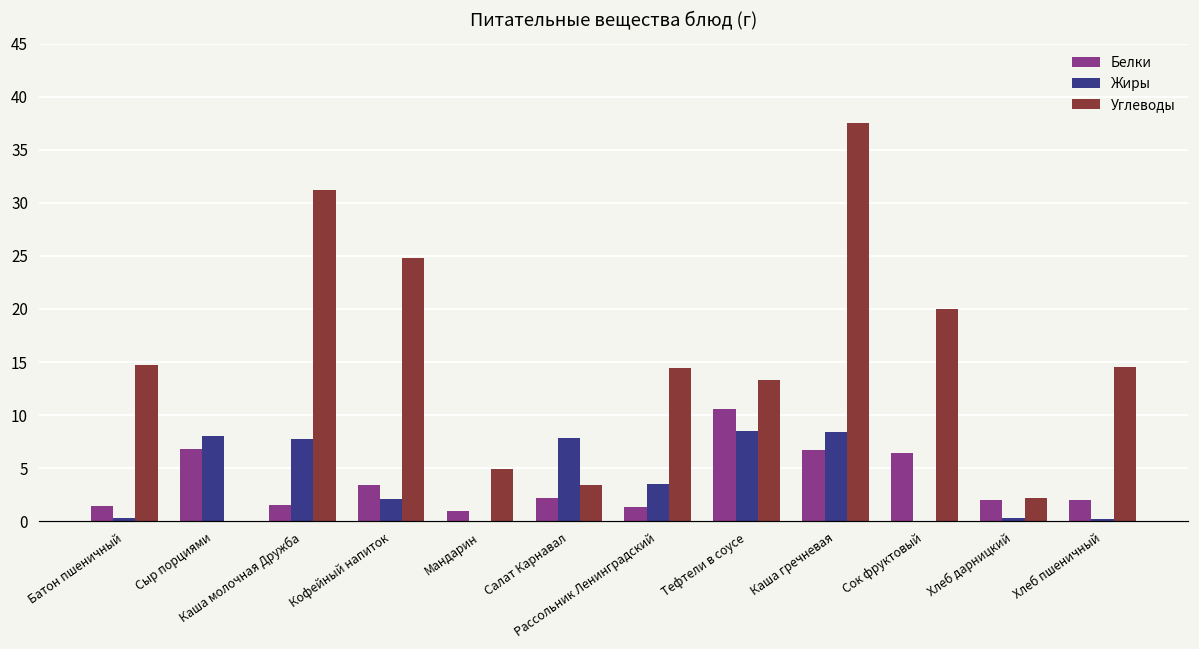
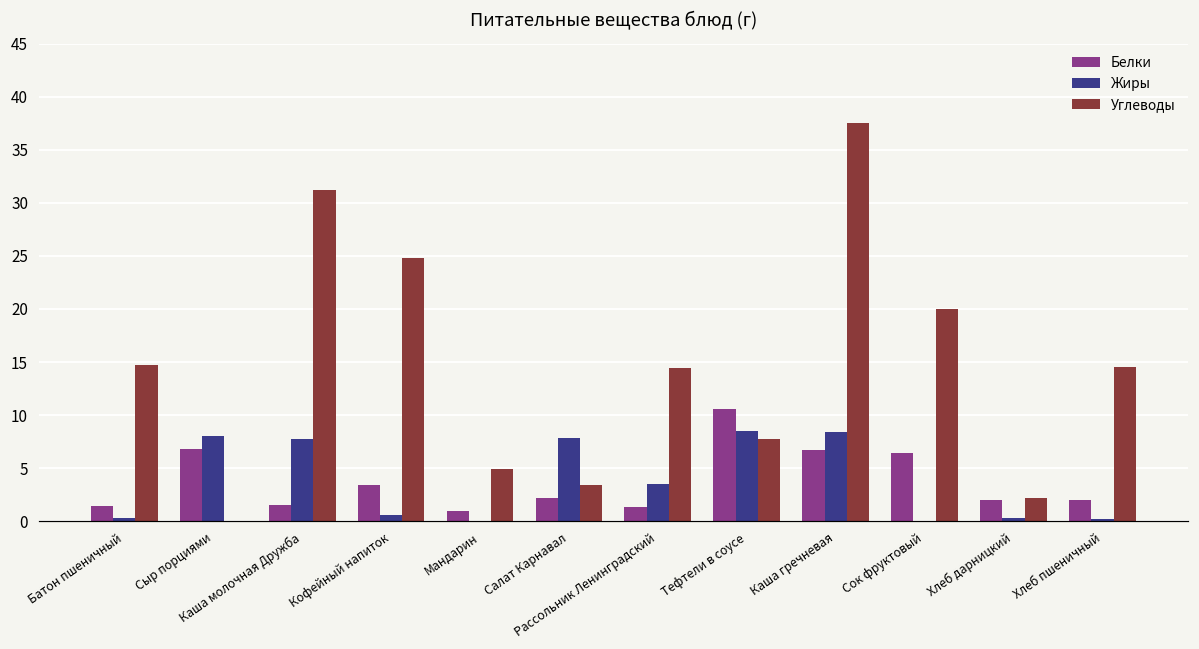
Жиры, Кофейный напиток: 2 -> 1
Углеводы, Тефтели в соусе: 13 -> 8
